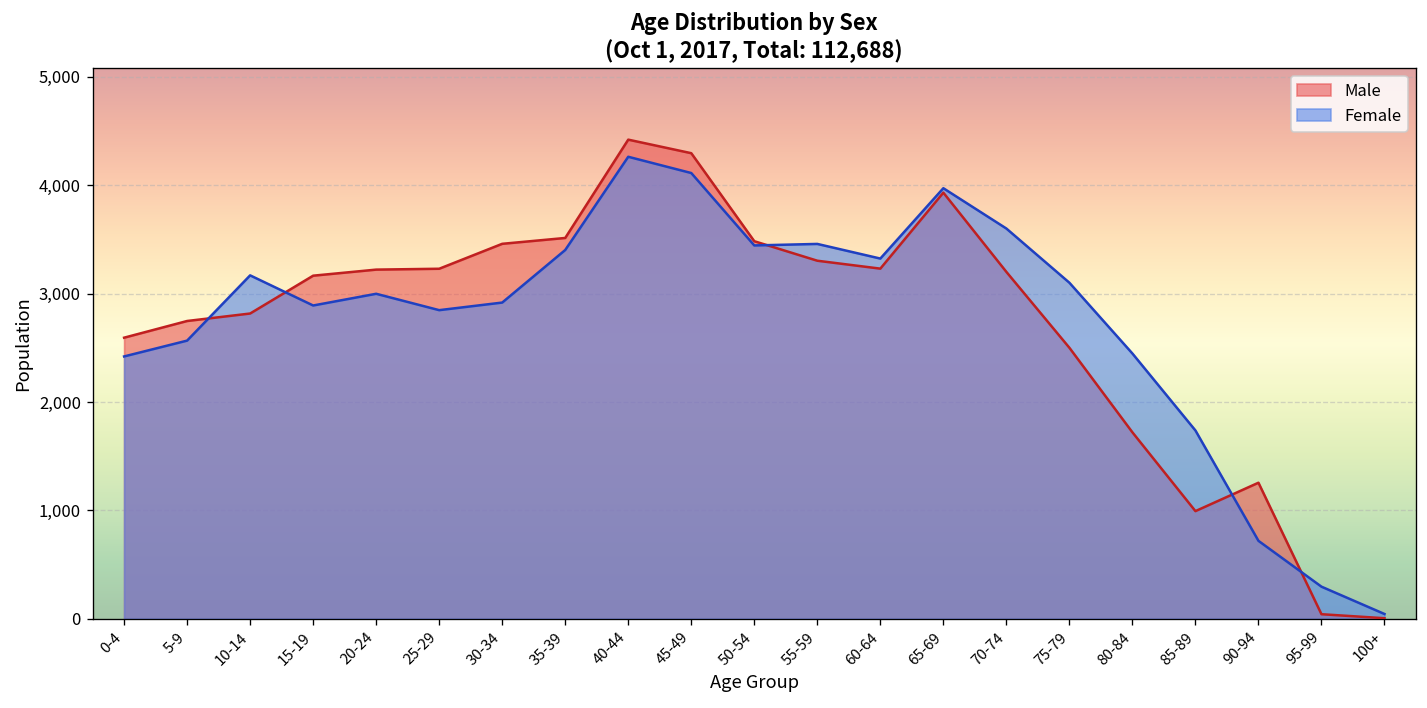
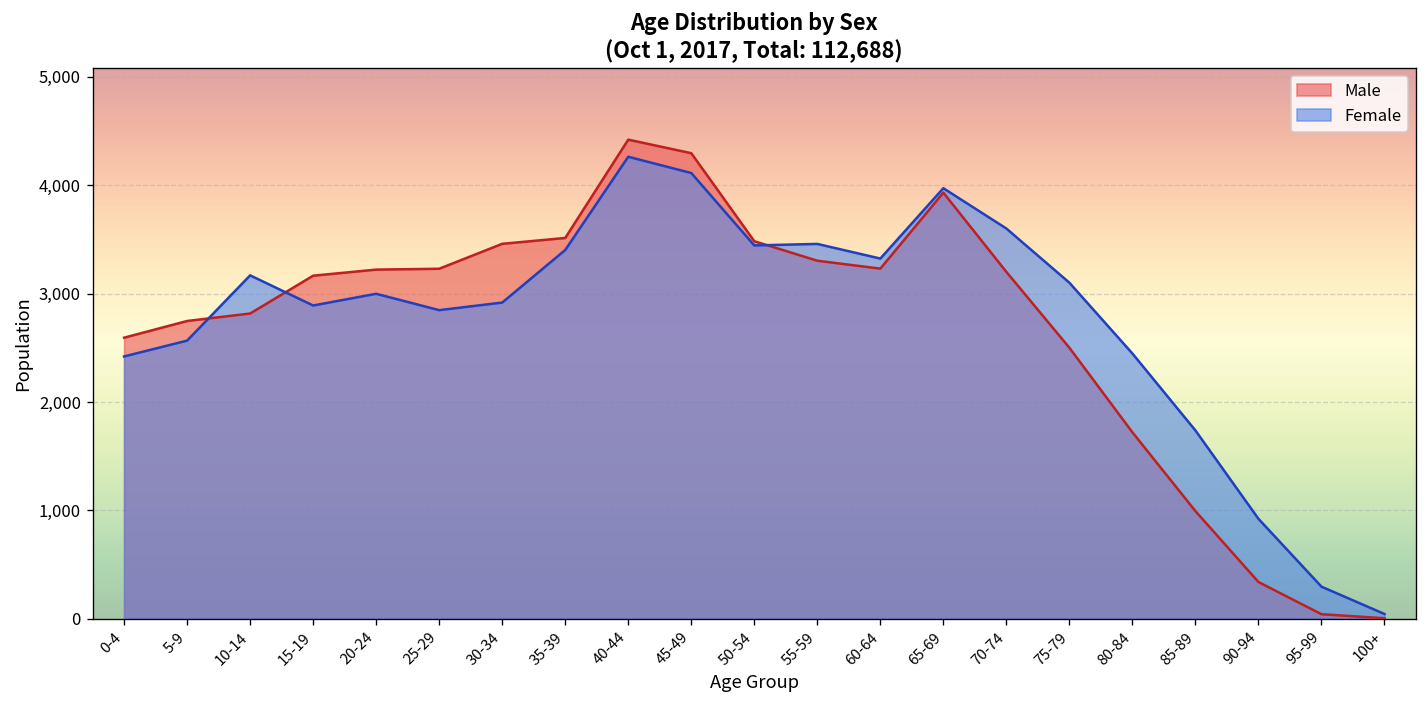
Male, 90-94: 1,300 -> 300
Female, 90-94: 700 -> 900
